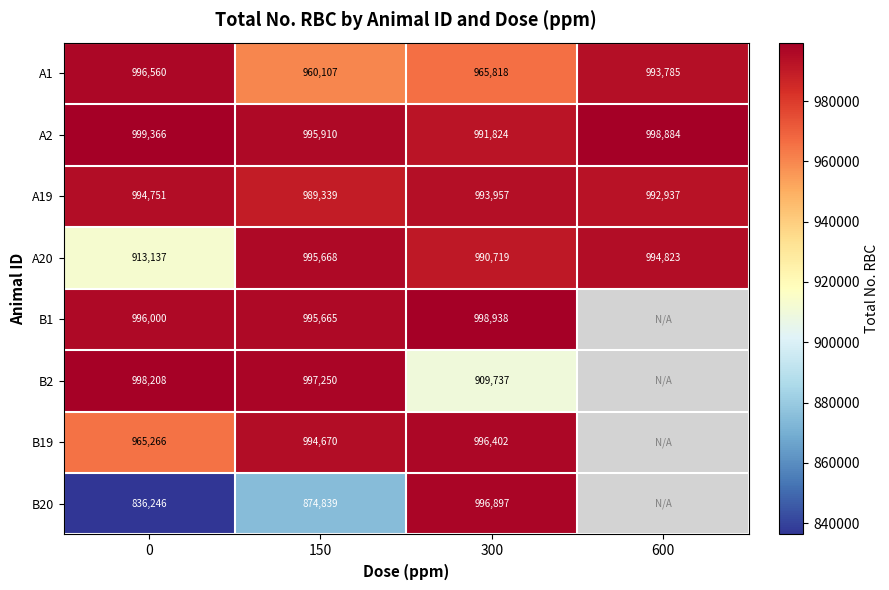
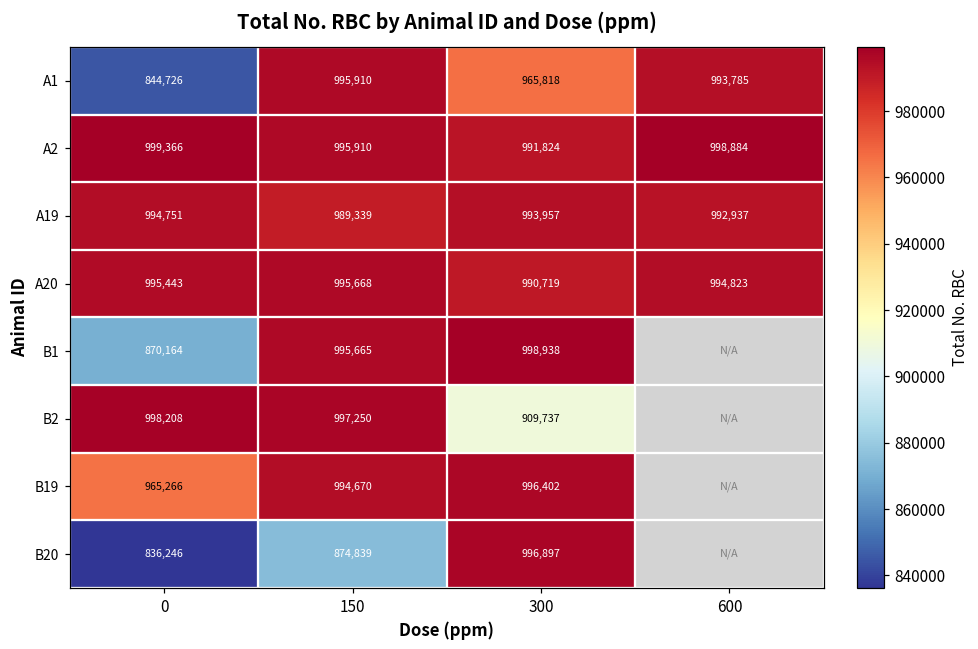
A1, 0: 996,560 -> 844,726
A1, 150: 960,107 -> 995,910
A20, 0: 913,137 -> 995,443
B1, 0: 996,000 -> 870,164
